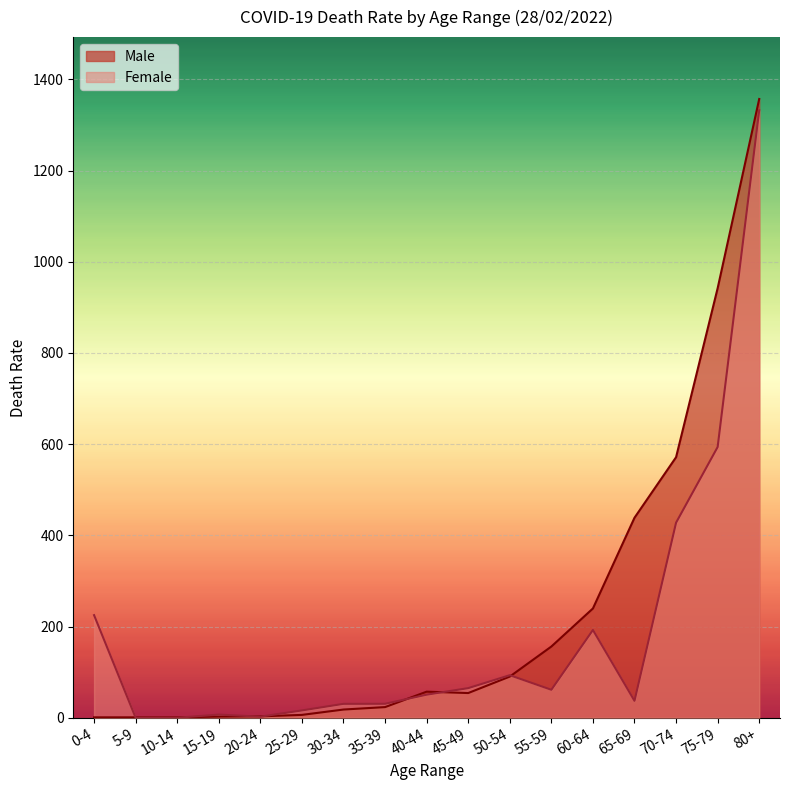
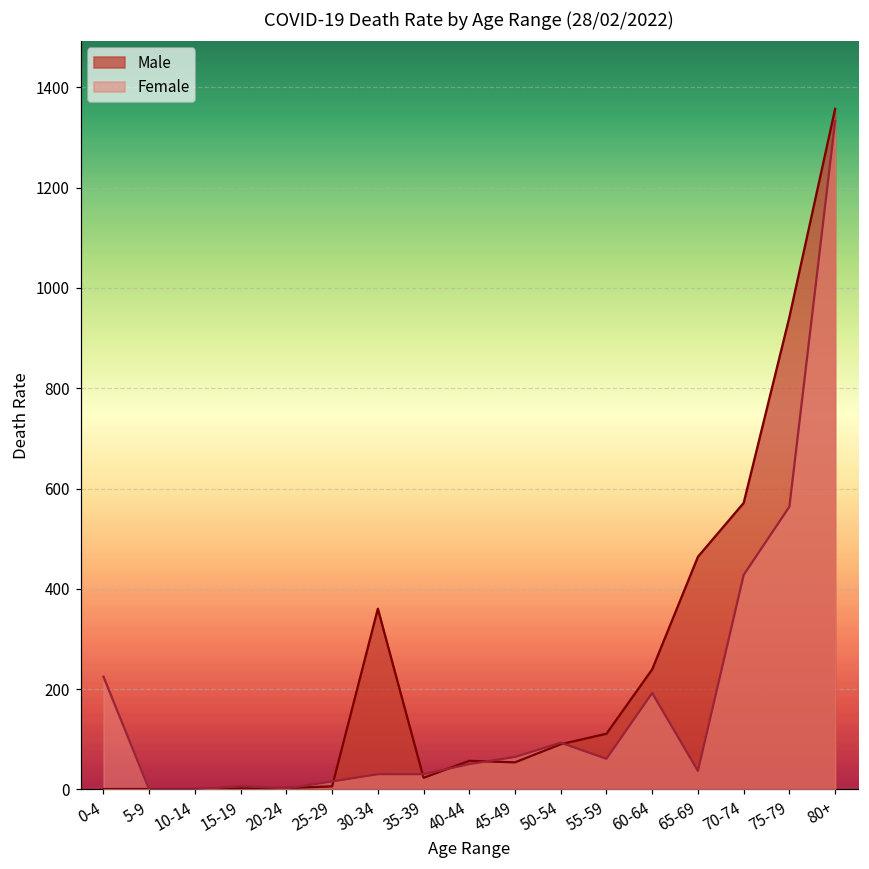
Male, 30-34: 20 -> 360
Male, 55-59: 160 -> 110
Male, 65-69: 440 -> 460
Female, 75-79: 590 -> 560
